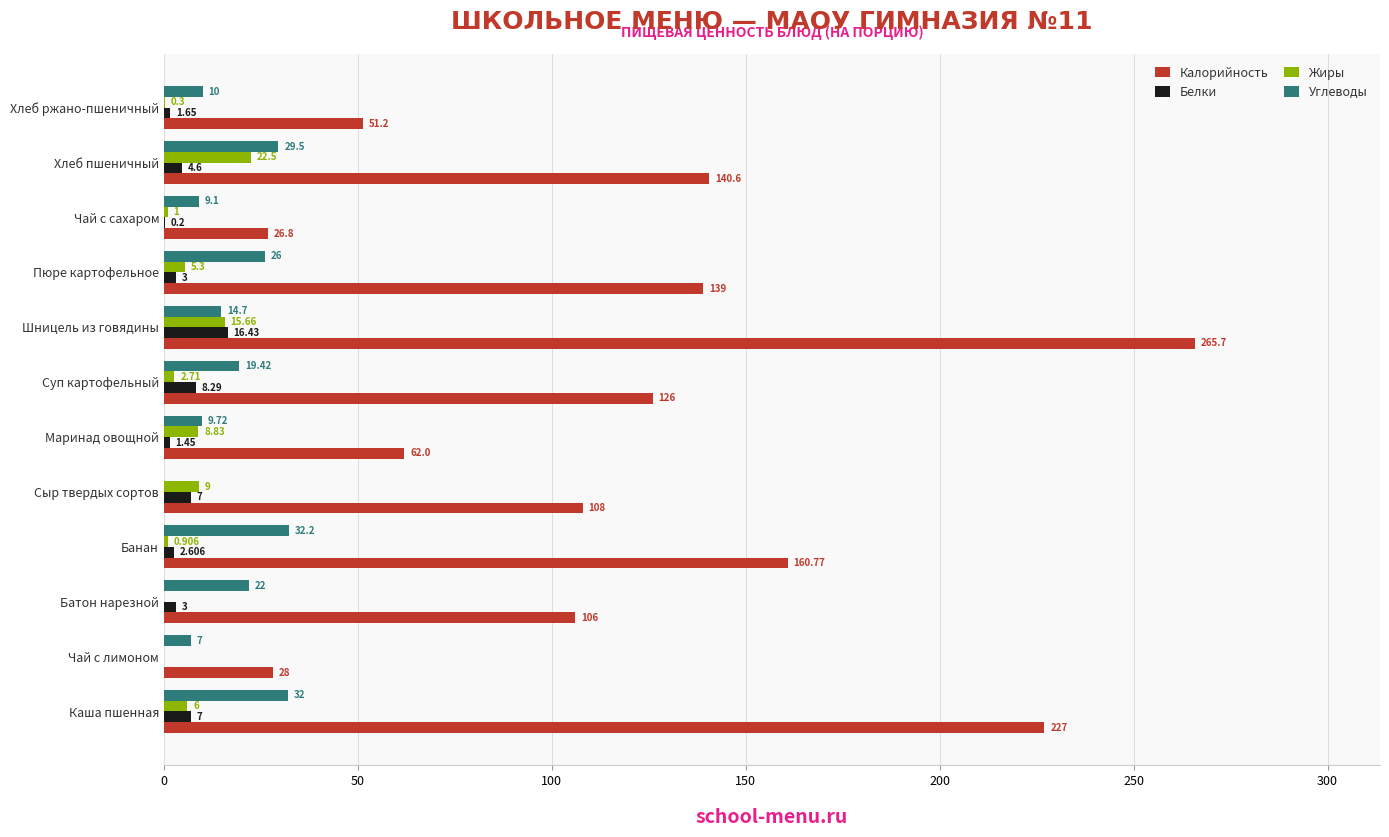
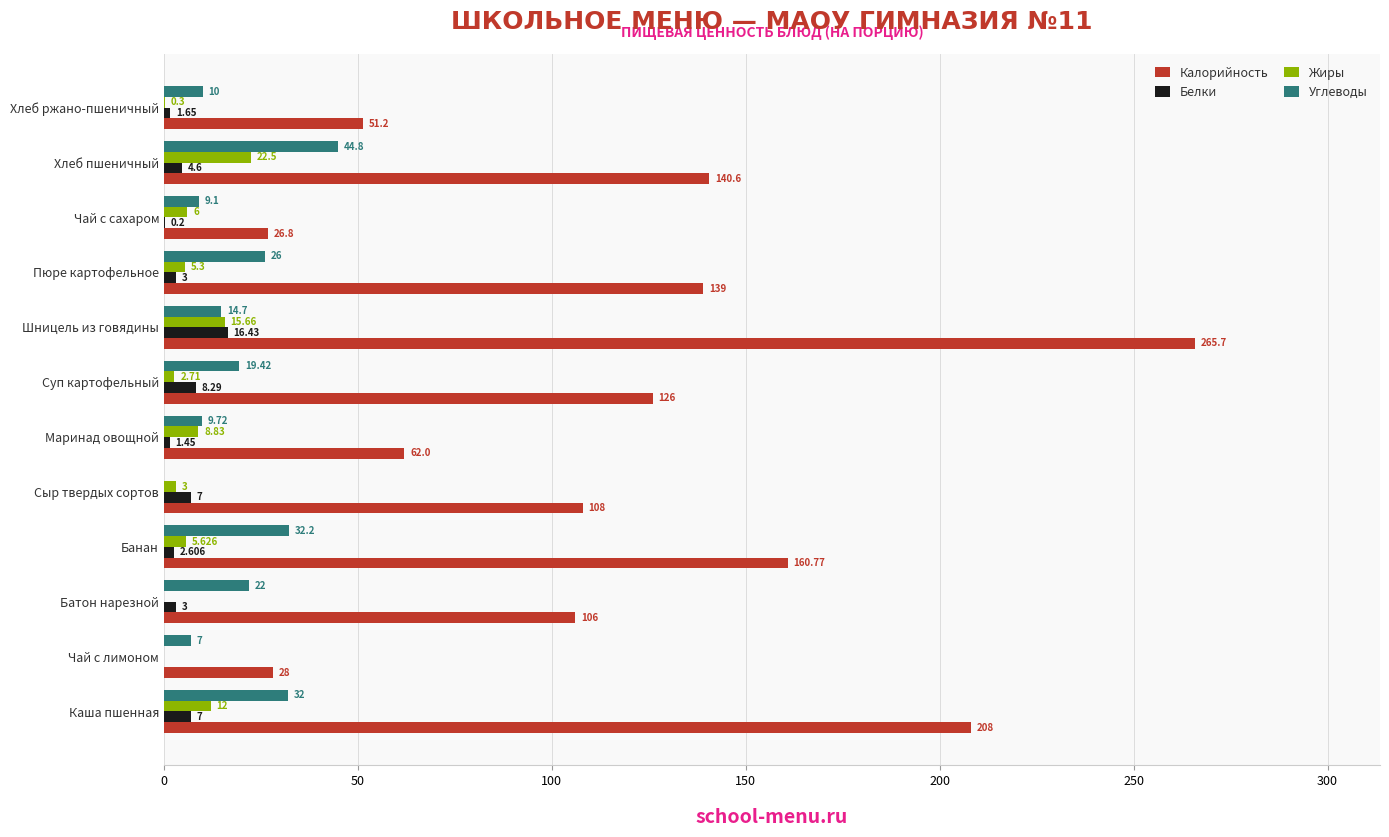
Углеводы, Хлеб пшеничный: 29.5 -> 44.8
Жиры, Чай с сахаром: 1 -> 6
Жиры, Сыр твердых сортов: 9 -> 3
Жиры, Банан: 0.906 -> 5.626
Жиры, Каша пшенная: 6 -> 12
Калорийность, Каша пшенная: 227 -> 208
